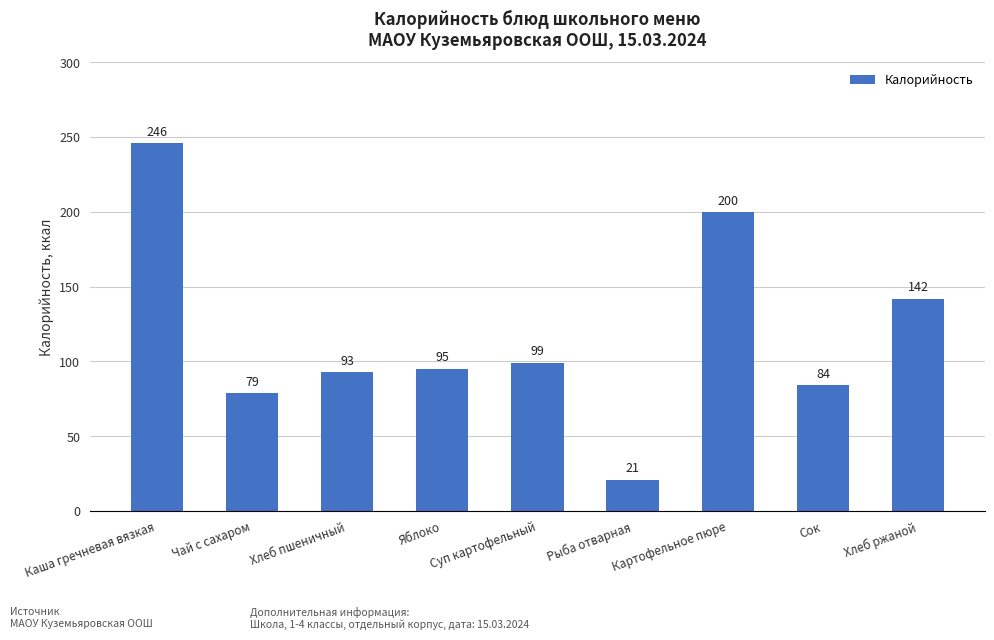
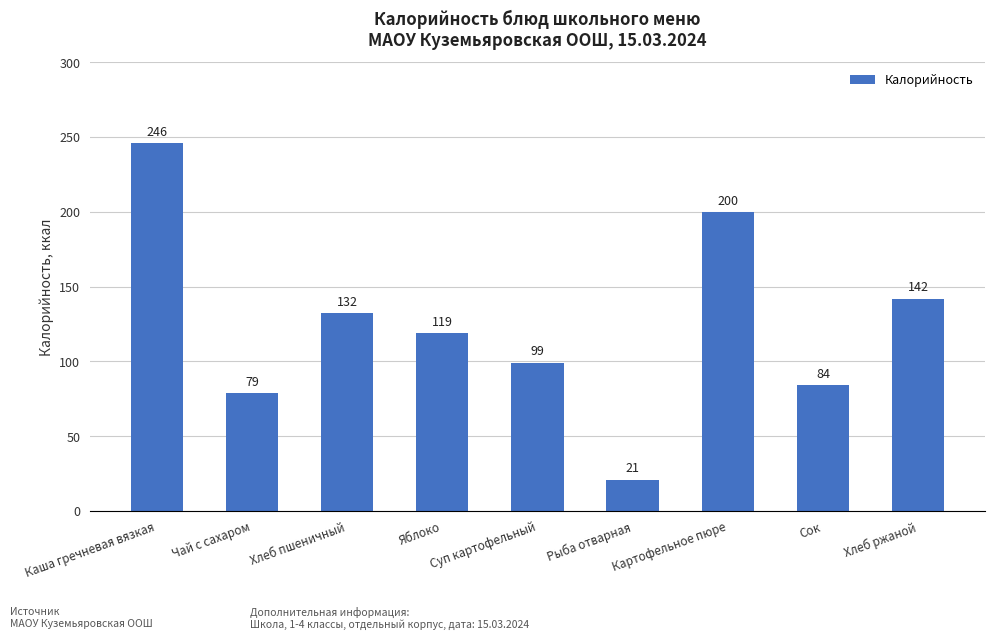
Хлеб пшеничный: 93 -> 132
Яблоко: 95 -> 119
